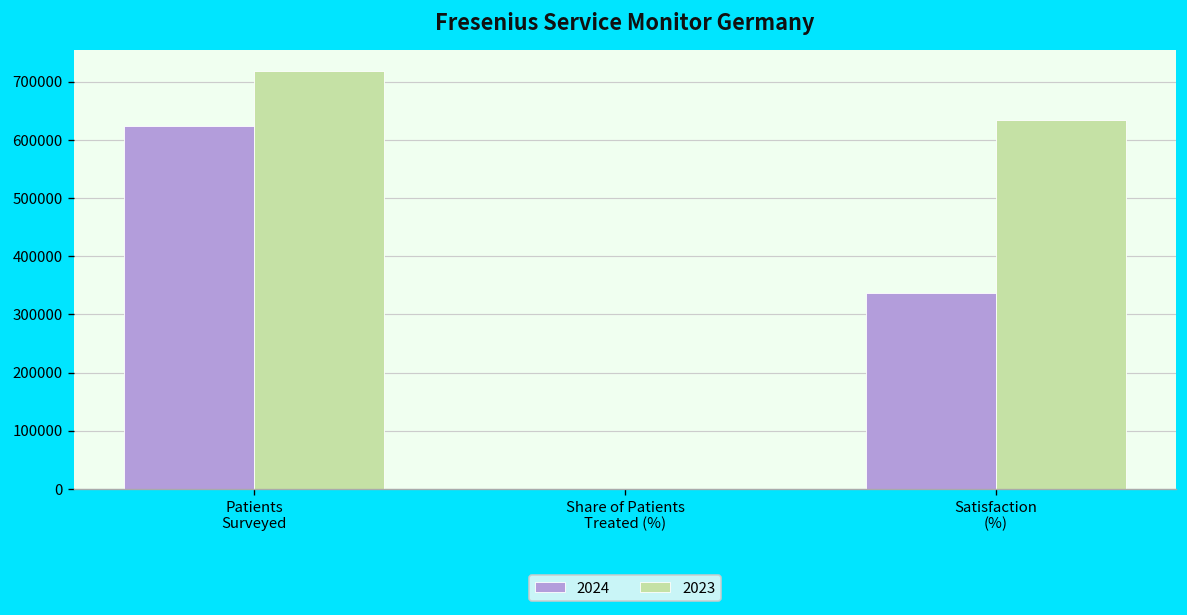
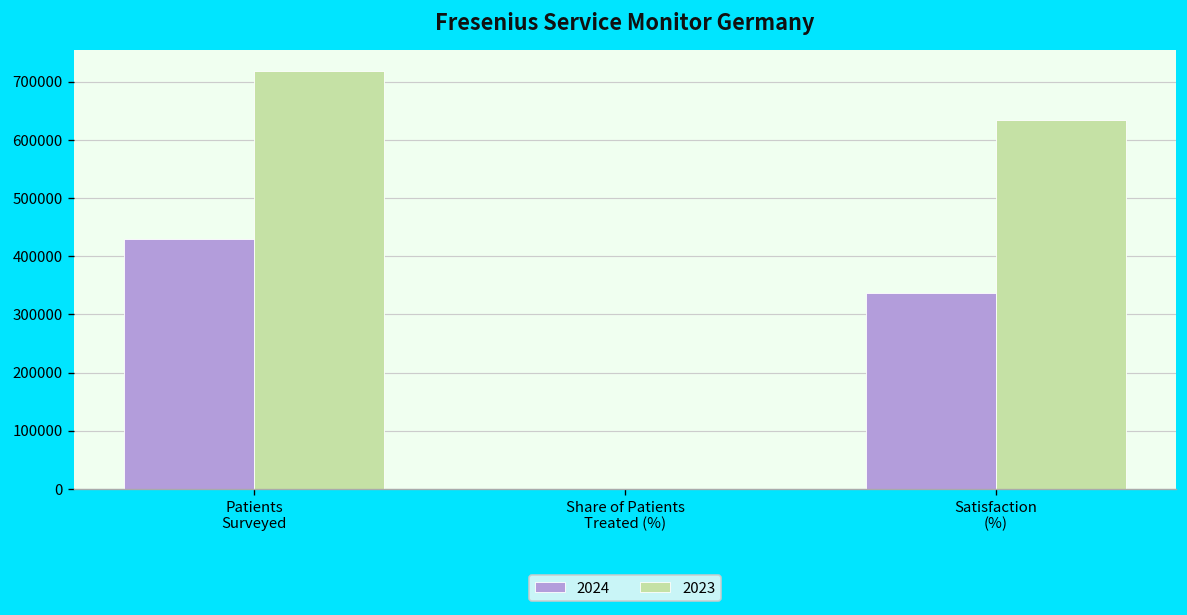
2024, Patients Surveyed: 620000 -> 430000
